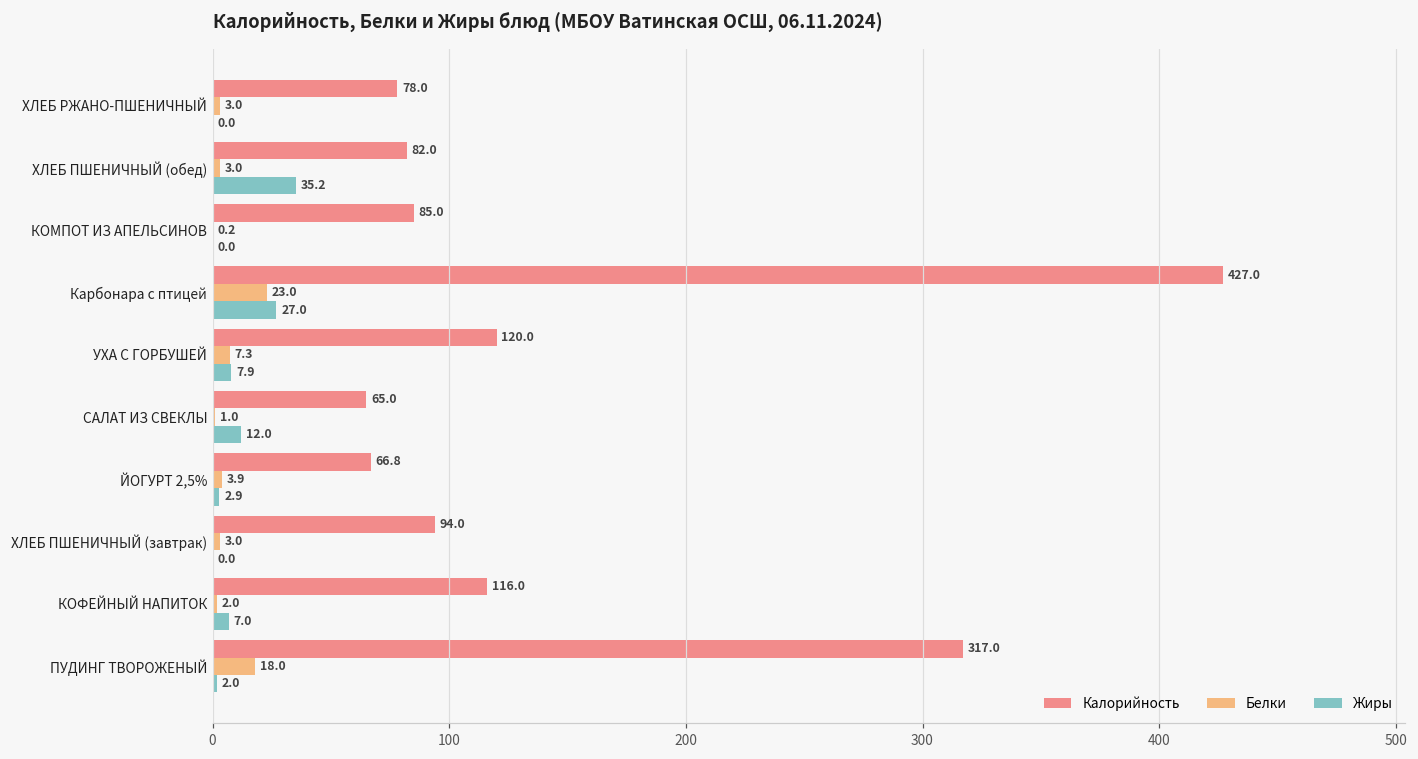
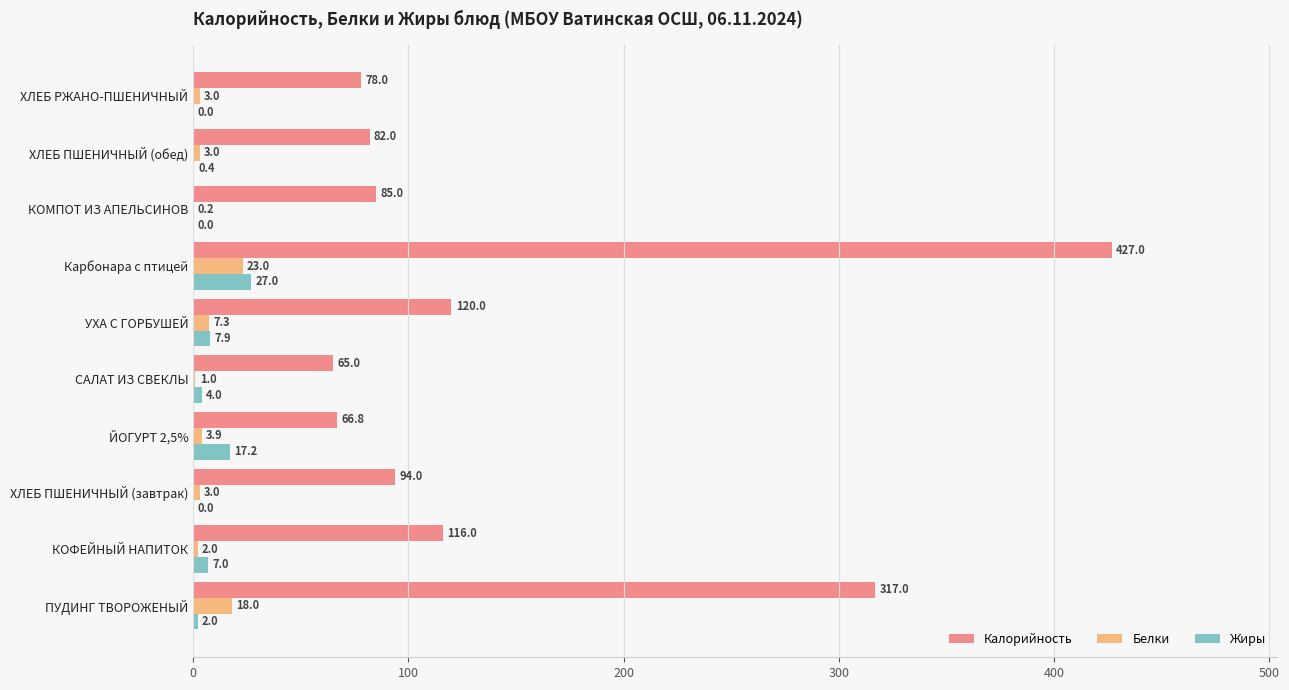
Жиры, ХЛЕБ ПШЕНИЧНЫЙ (обед): 35.2 -> 0.4
Жиры, САЛАТ ИЗ СВЕКЛЫ: 12.0 -> 4.0
Жиры, ЙОГУРТ 2,5%: 2.9 -> 17.2
